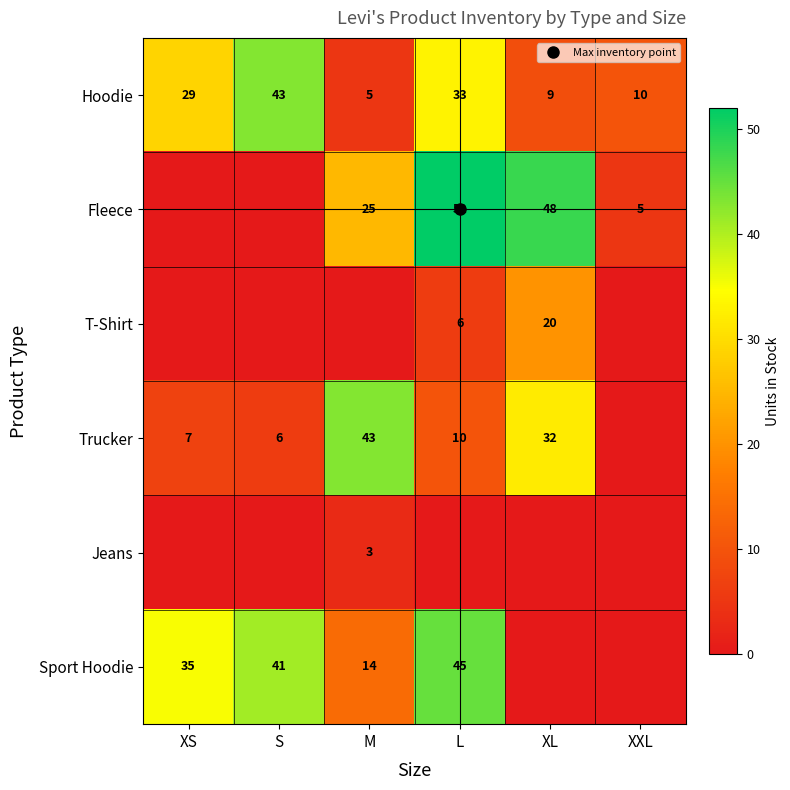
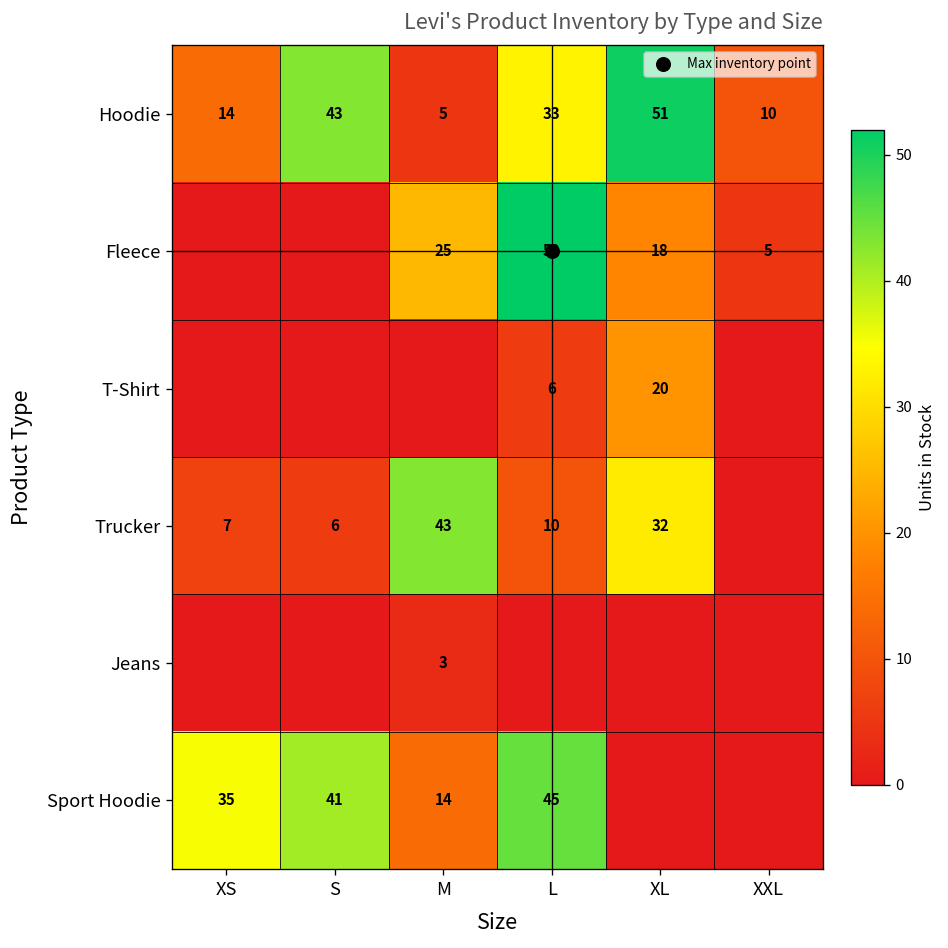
Hoodie, XS: 29 -> 14
Hoodie, XL: 9 -> 51
Fleece, XL: 48 -> 18
